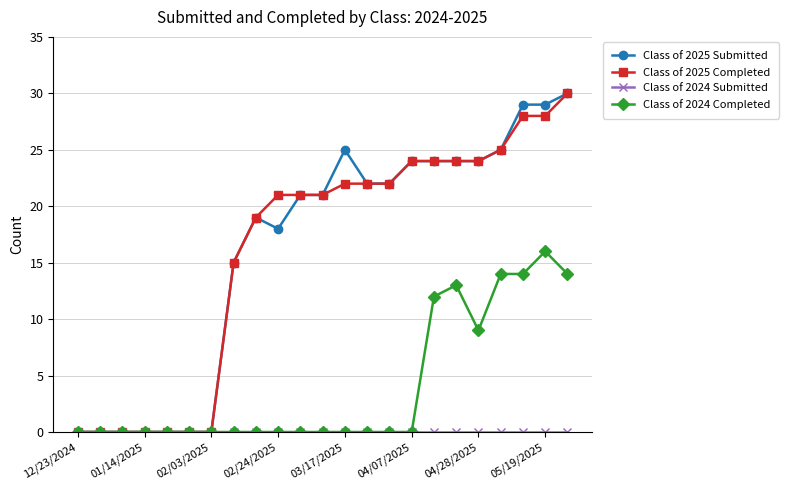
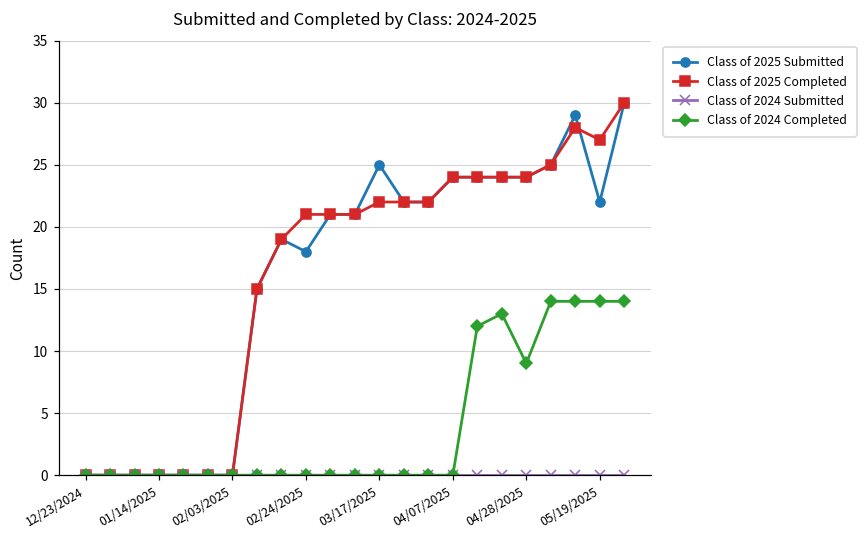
Class of 2025 Submitted, 05/19/2025: 29 -> 22
Class of 2025 Completed, 05/19/2025: 28 -> 27
Class of 2024 Completed, 05/19/2025: 16 -> 14
